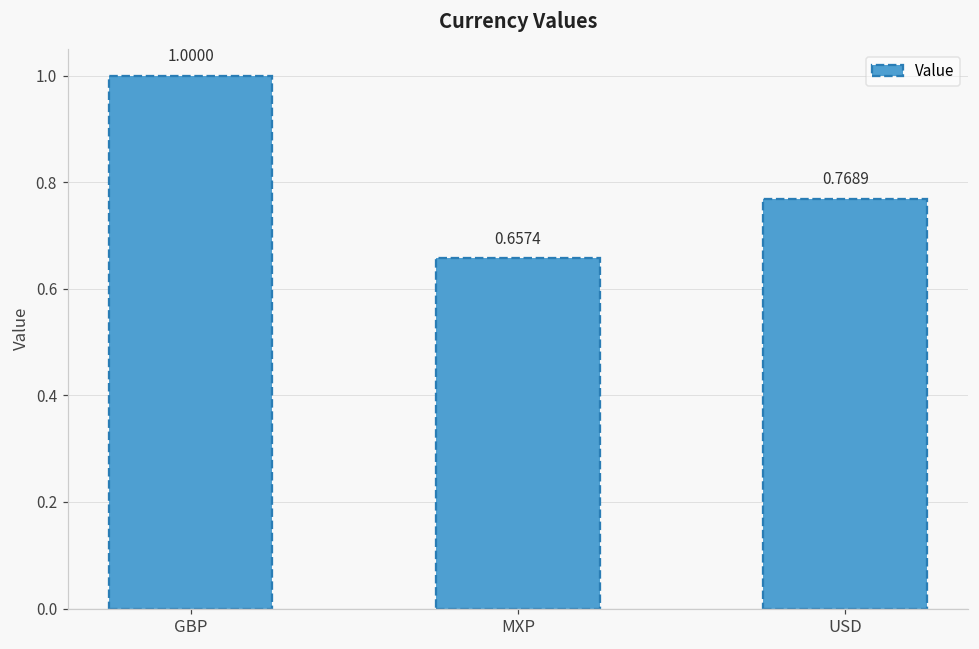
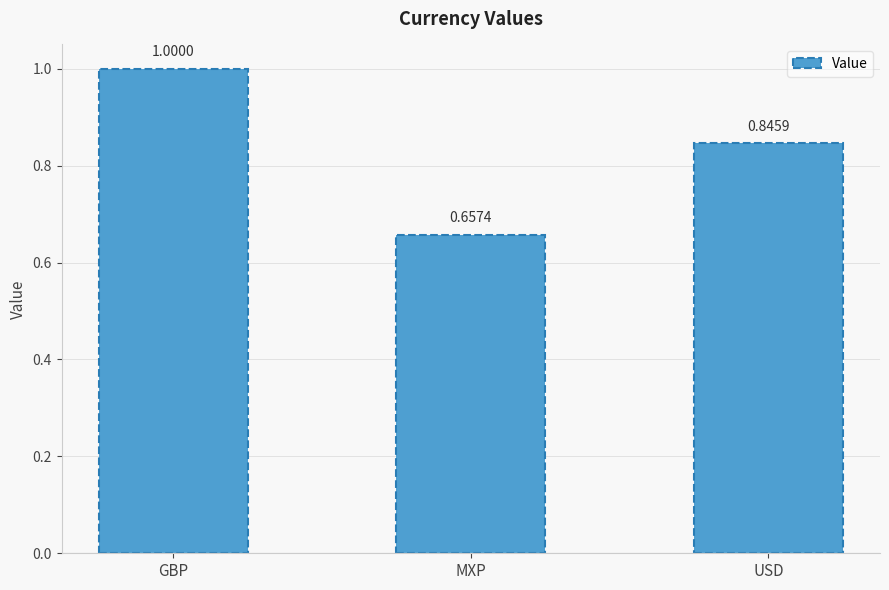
USD: 0.7689 -> 0.8459
